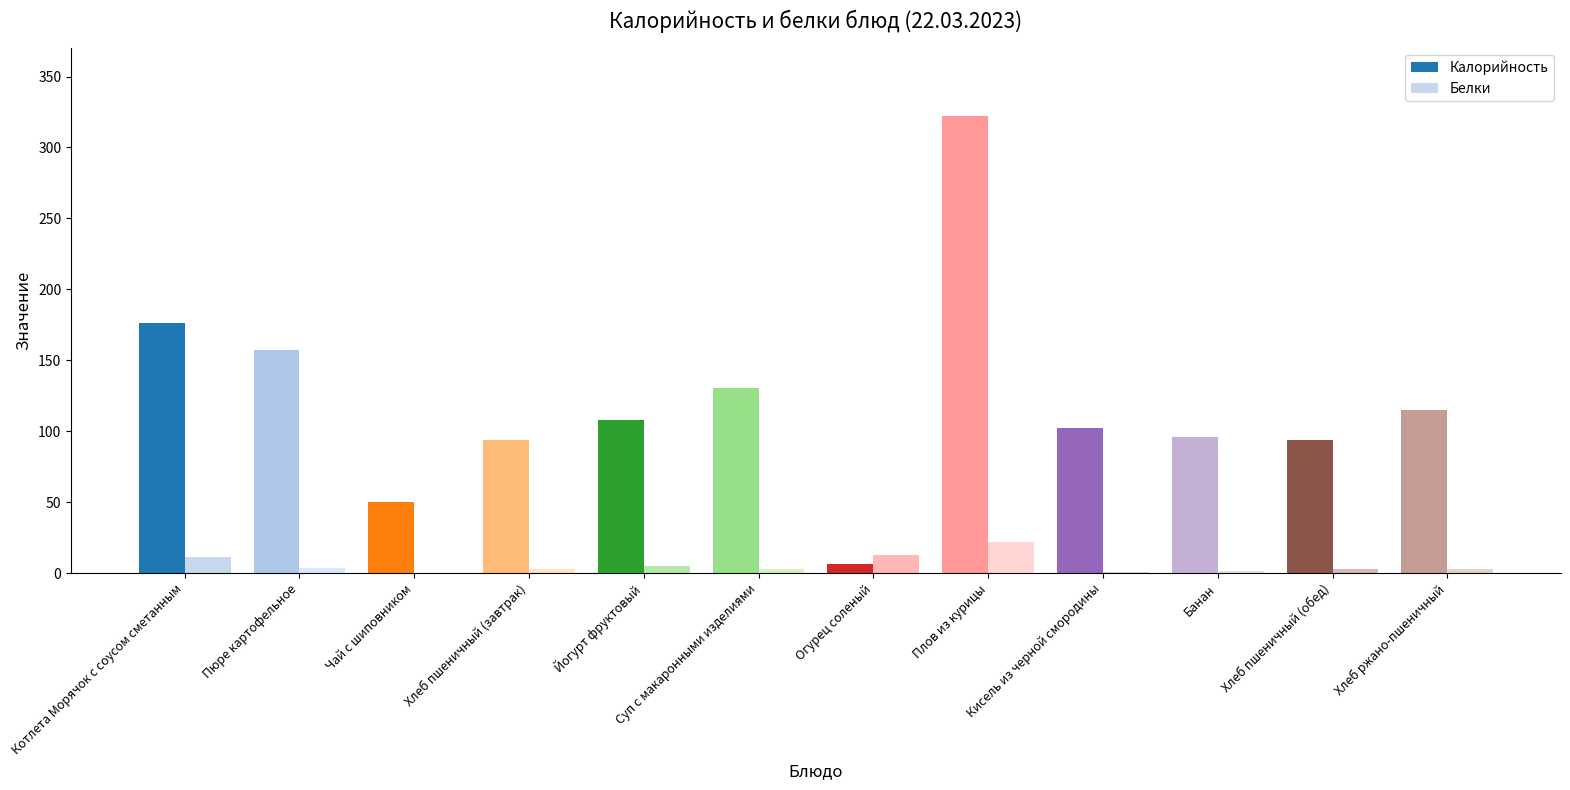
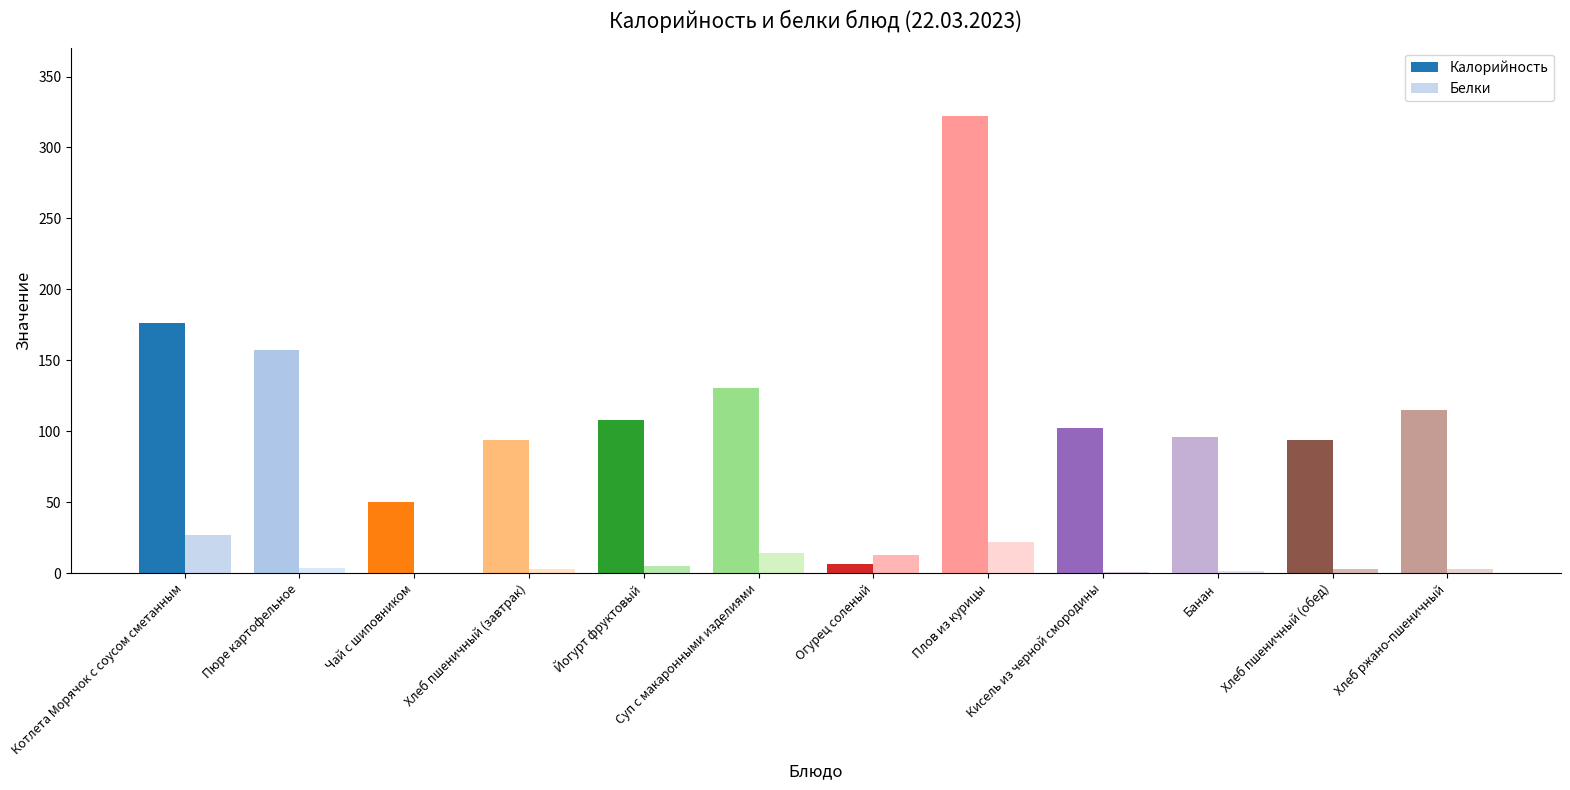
Белки, Котлета Морячок с соусом сметанным: 11 -> 27
Белки, Суп с макаронными изделиями: 3 -> 14
